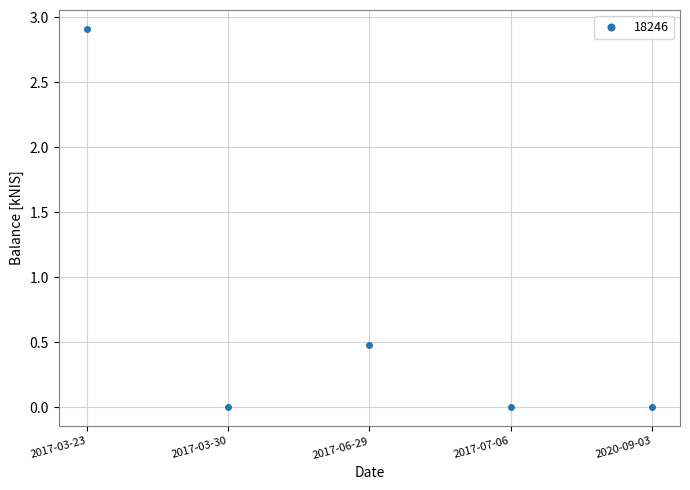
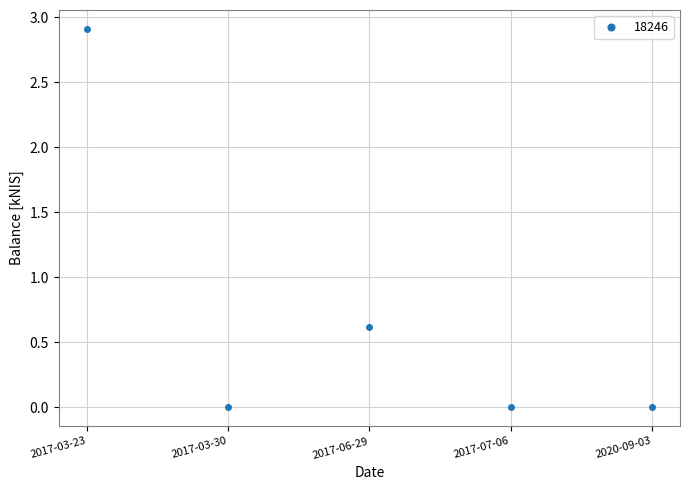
2017-06-29: 0.48 -> 0.62
